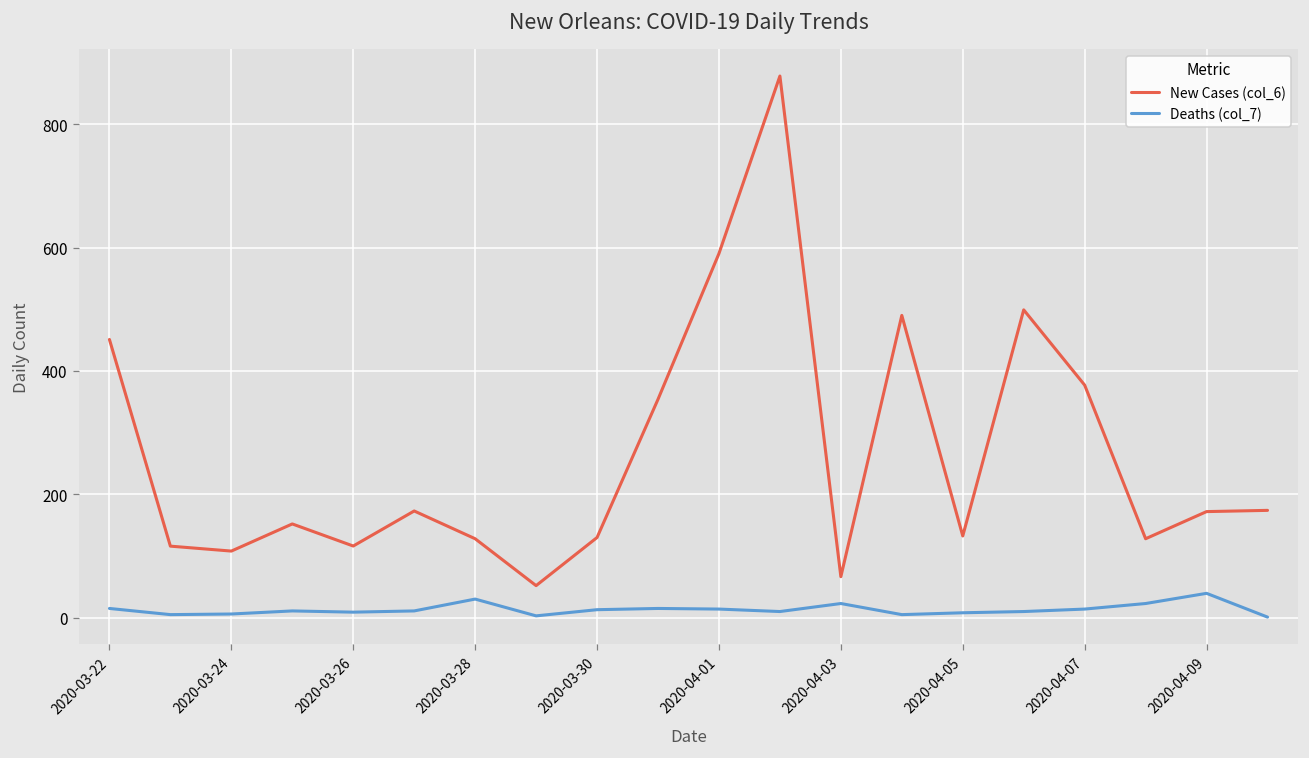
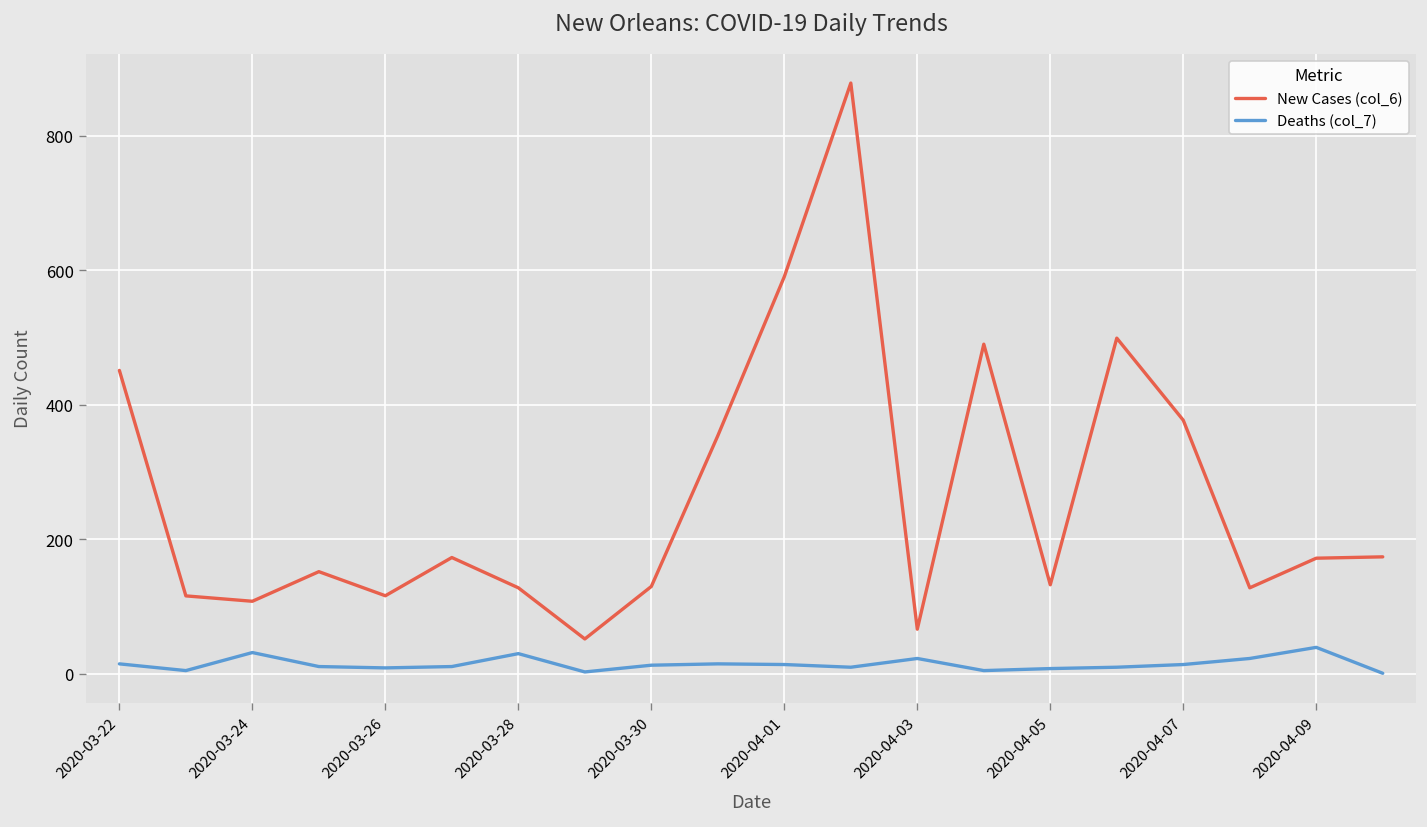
Deaths (col_7), 2020-03-24: 10 -> 30
